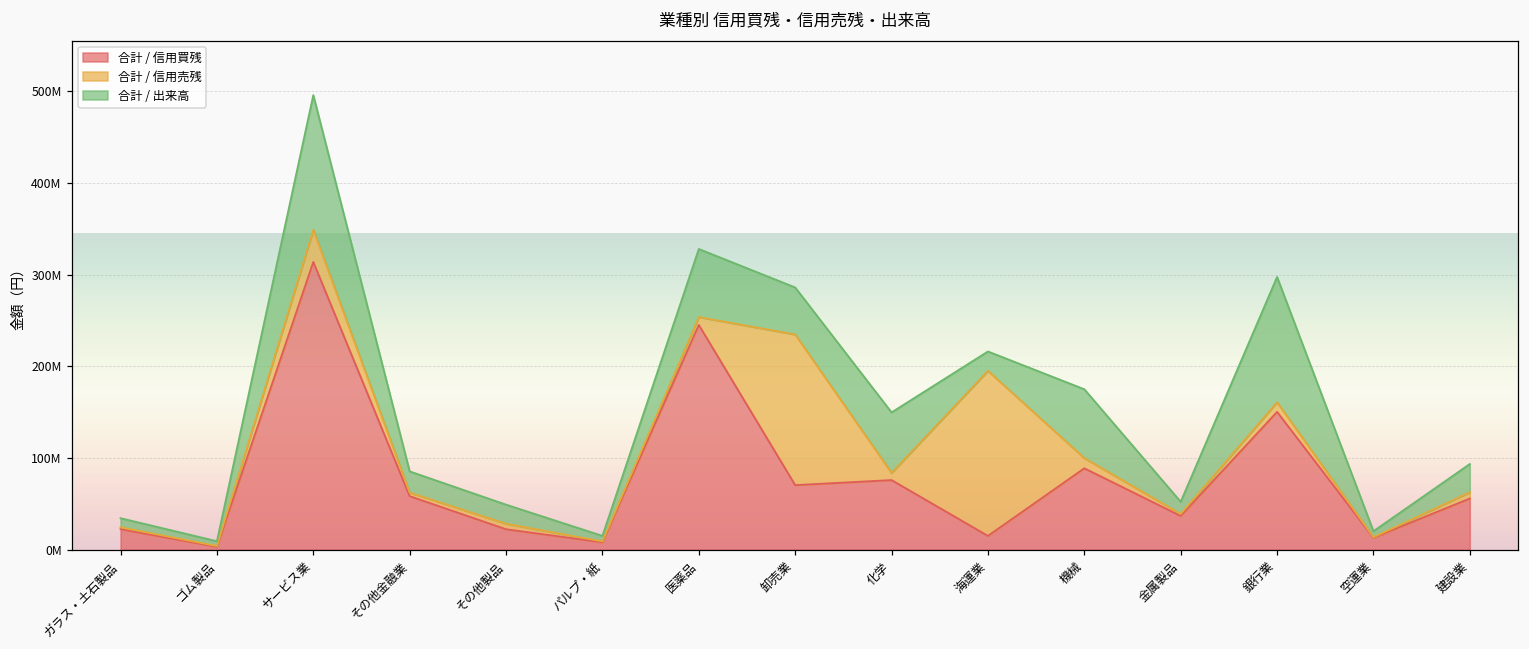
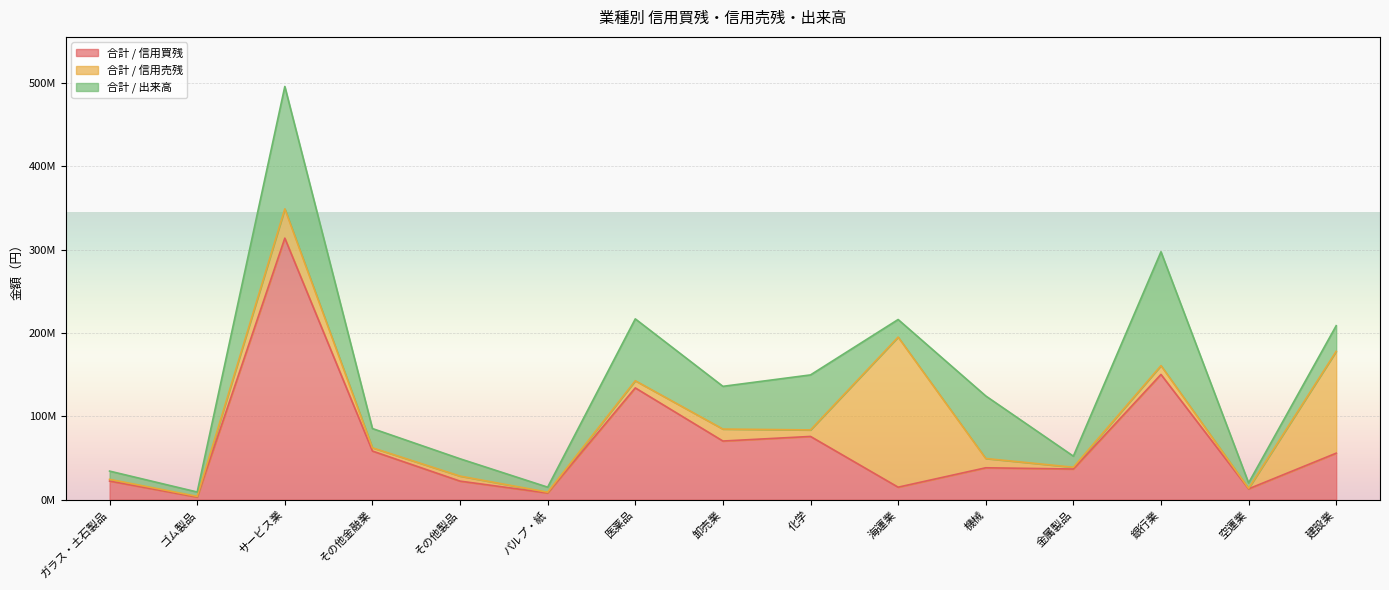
合計 / 信用買残, 医薬品: 250000000 -> 130000000
合計 / 信用売残, 卸売業: 160000000 -> 10000000
合計 / 信用買残, 機械: 90000000 -> 40000000
合計 / 信用売残, 建設業: 10000000 -> 120000000
